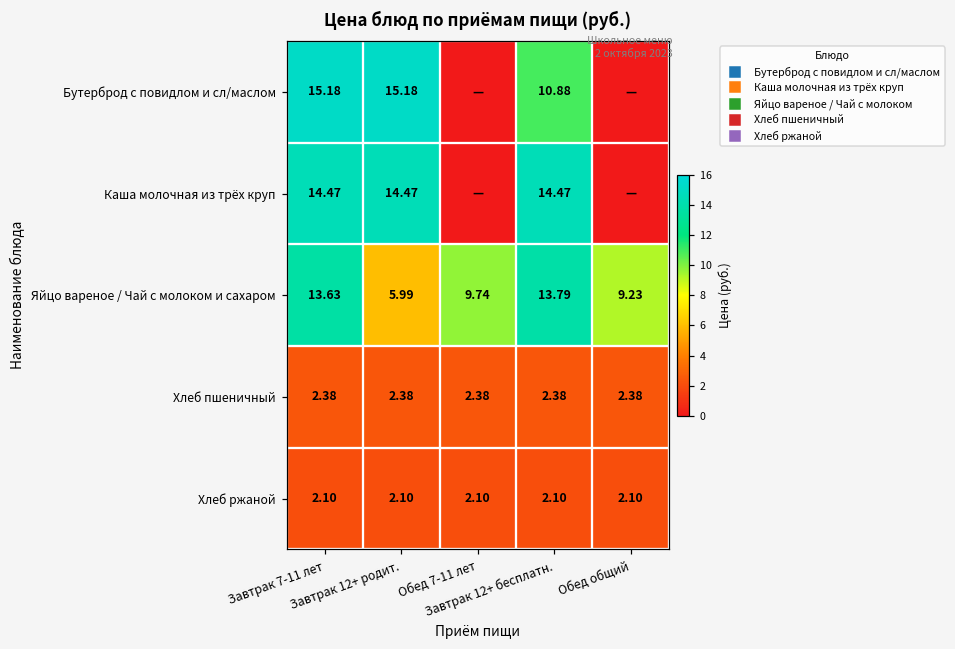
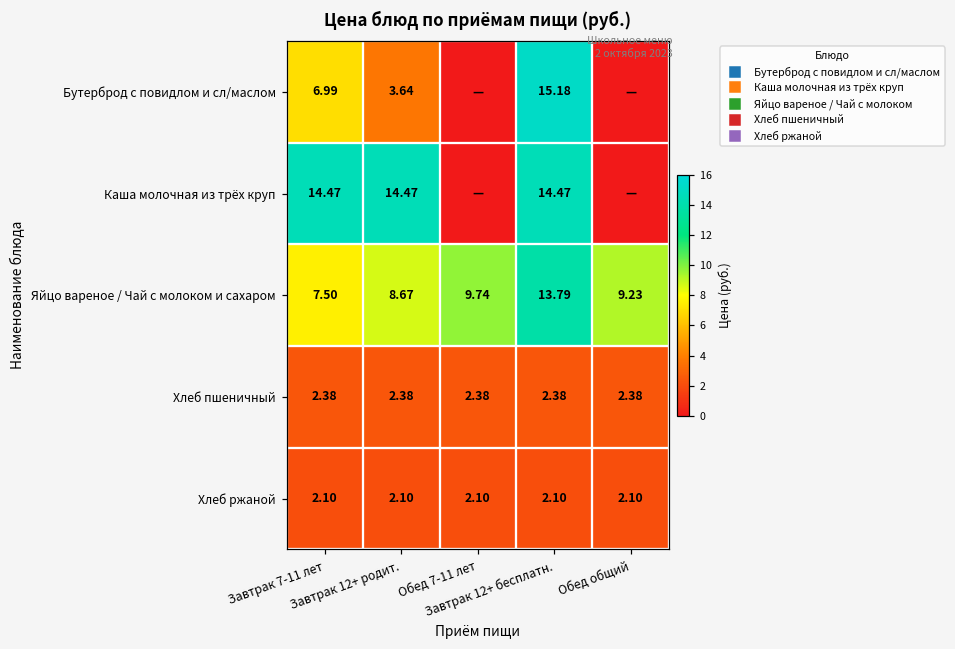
Бутерброд с повидлом и сл/маслом, Завтрак 7-11 лет: 15.18 -> 6.99
Бутерброд с повидлом и сл/маслом, Завтрак 12+ родит.: 15.18 -> 3.64
Бутерброд с повидлом и сл/маслом, Завтрак 12+ бесплатн.: 10.88 -> 15.18
Яйцо вареное / Чай с молоком и сахаром, Завтрак 7-11 лет: 13.63 -> 7.50
Яйцо вареное / Чай с молоком и сахаром, Завтрак 12+ родит.: 5.99 -> 8.67
